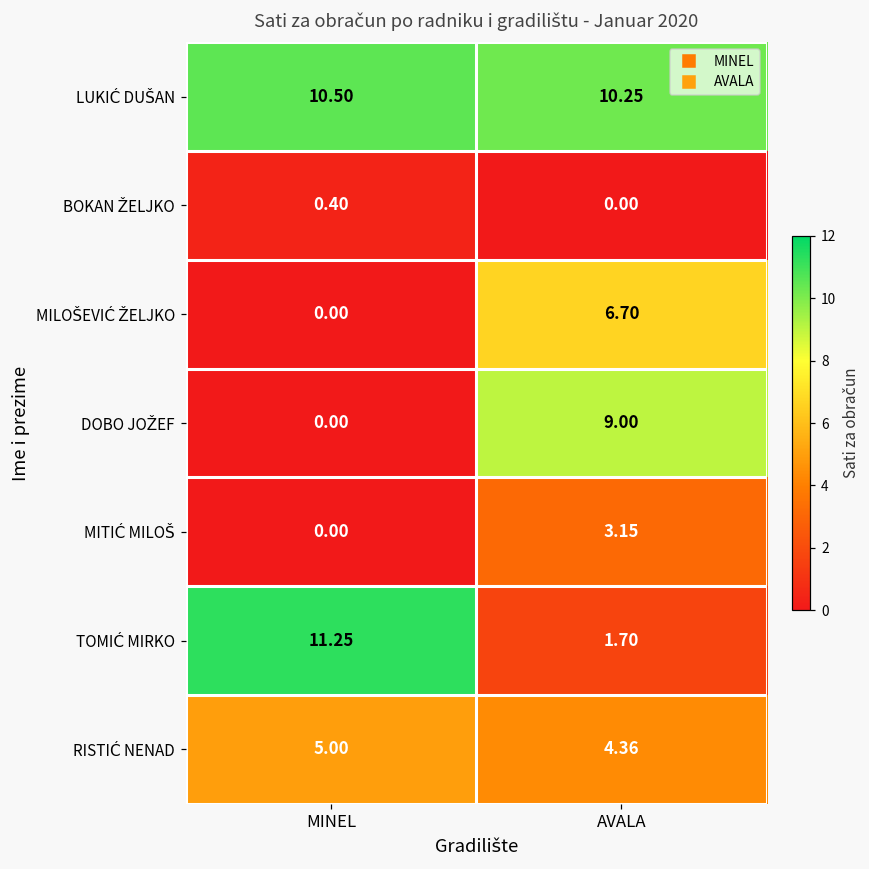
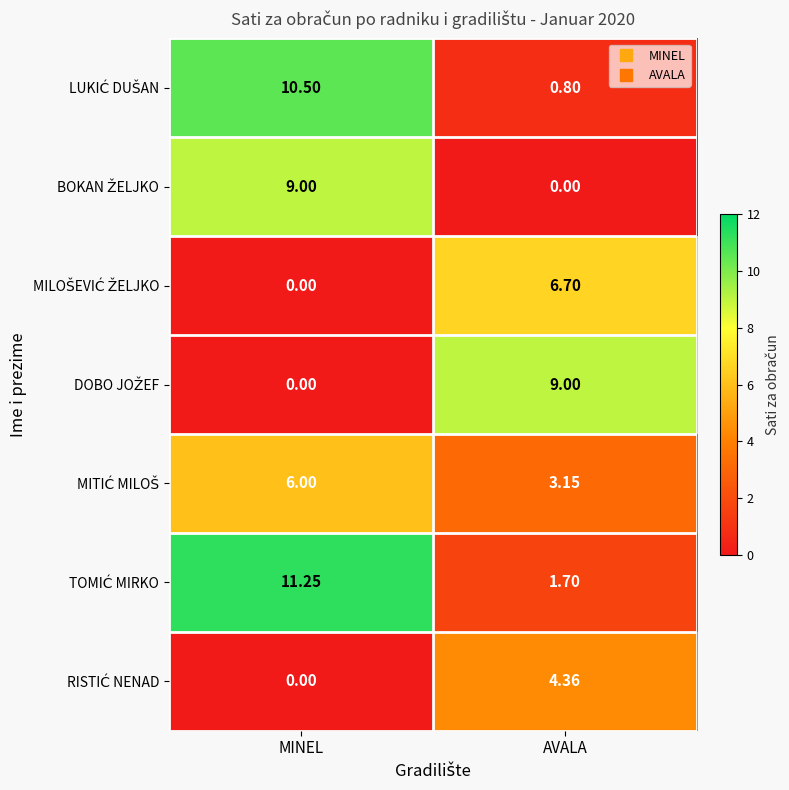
LUKIĆ DUŠAN, AVALA: 10.25 -> 0.80
BOKAN ŽELJKO, MINEL: 0.40 -> 9.00
MITIĆ MILOŠ, MINEL: 0.00 -> 6.00
RISTIĆ NENAD, MINEL: 5.00 -> 0.00
